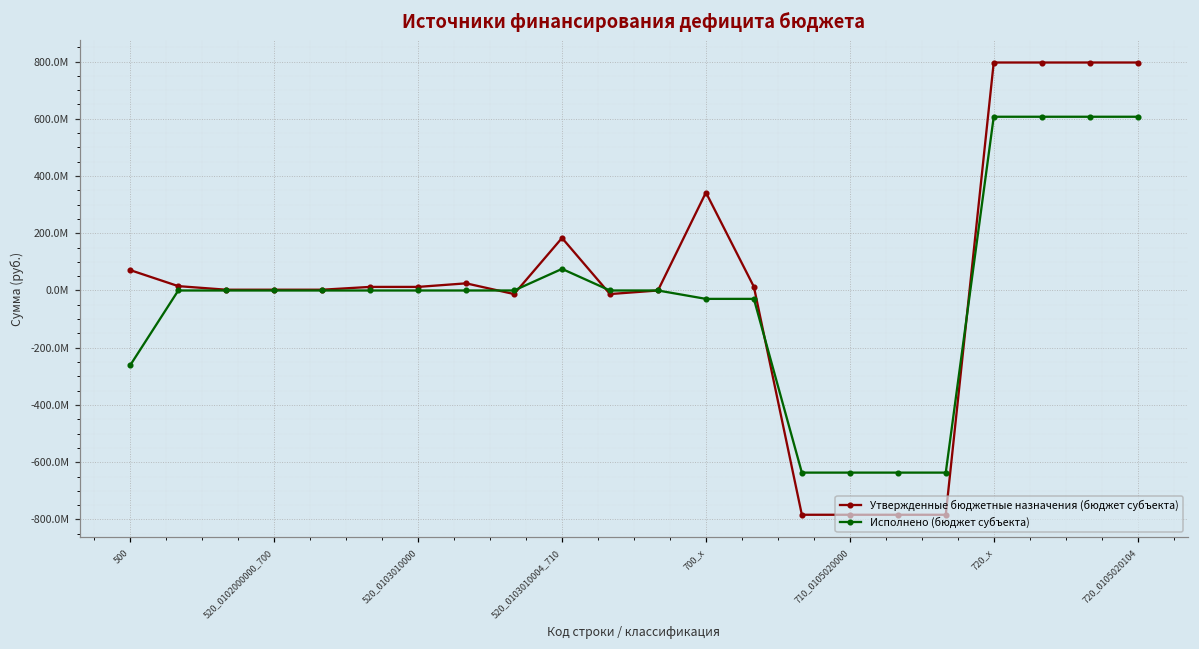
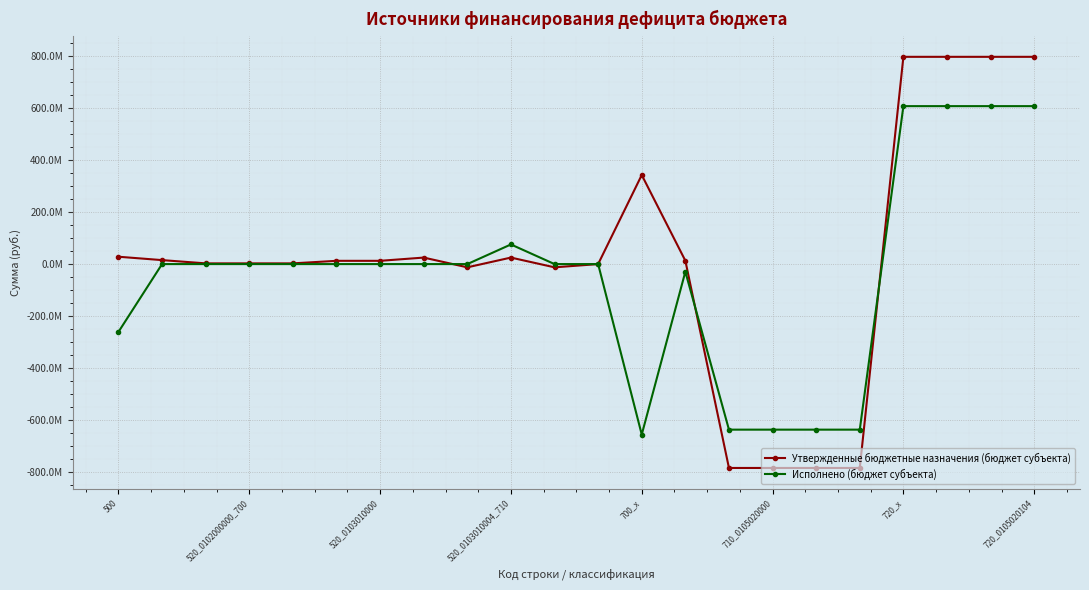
Утвержденные бюджетные назначения (бюджет субъекта), 500: 70000000 -> 30000000
Утвержденные бюджетные назначения (бюджет субъекта), 520_0103010004_710: 180000000 -> 30000000
Исполнено (бюджет субъекта), 700_х: -30000000 -> -660000000
